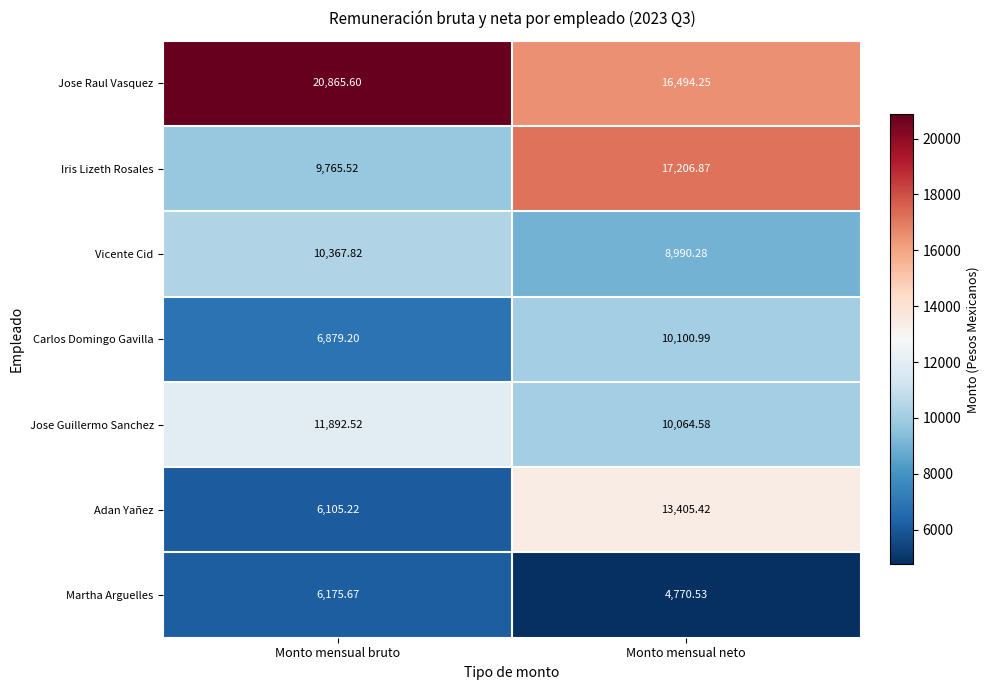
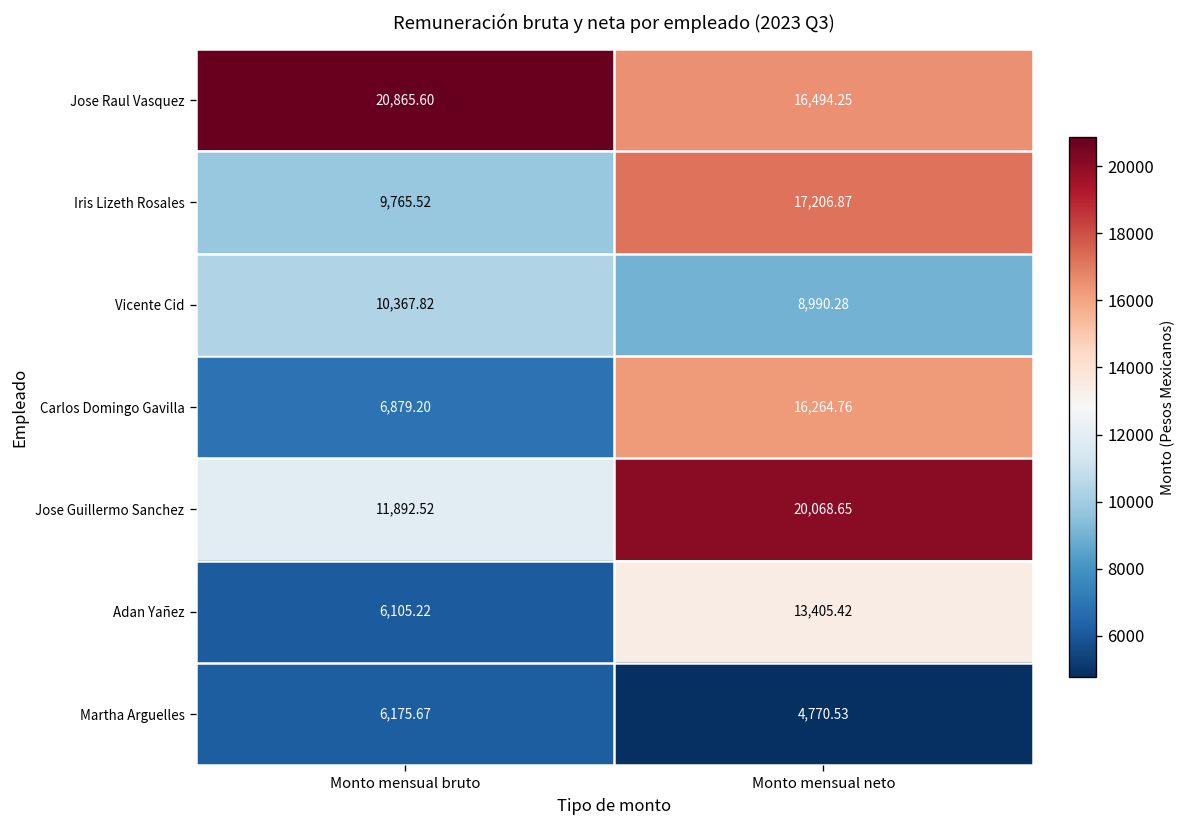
Carlos Domingo Gavilla, Monto mensual neto: 10,100.99 -> 16,264.76
Jose Guillermo Sanchez, Monto mensual neto: 10,064.58 -> 20,068.65
